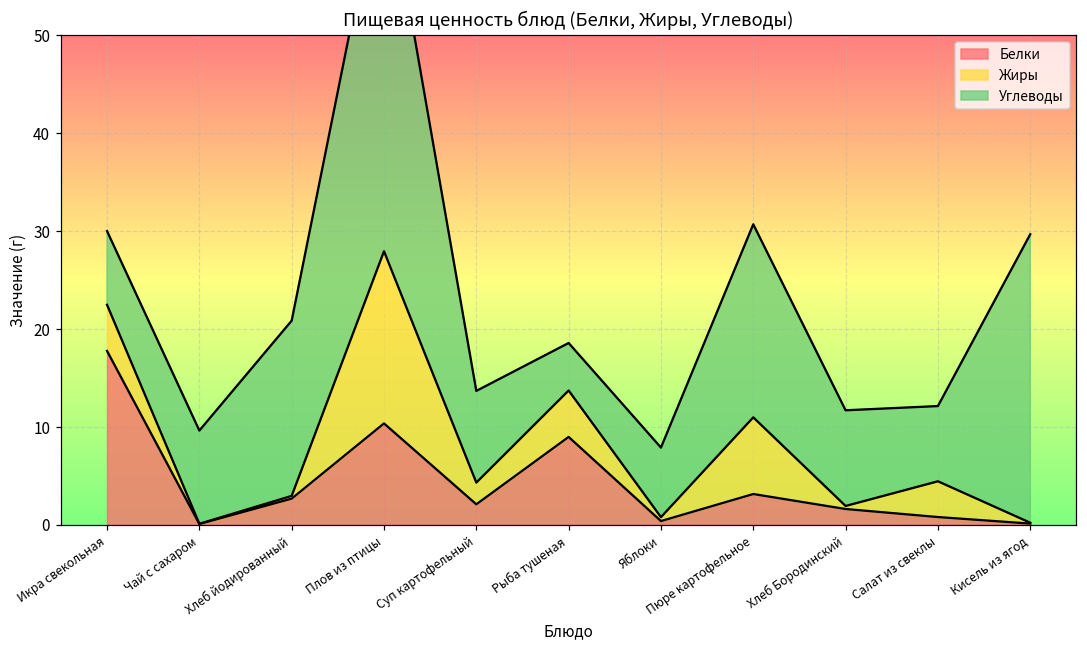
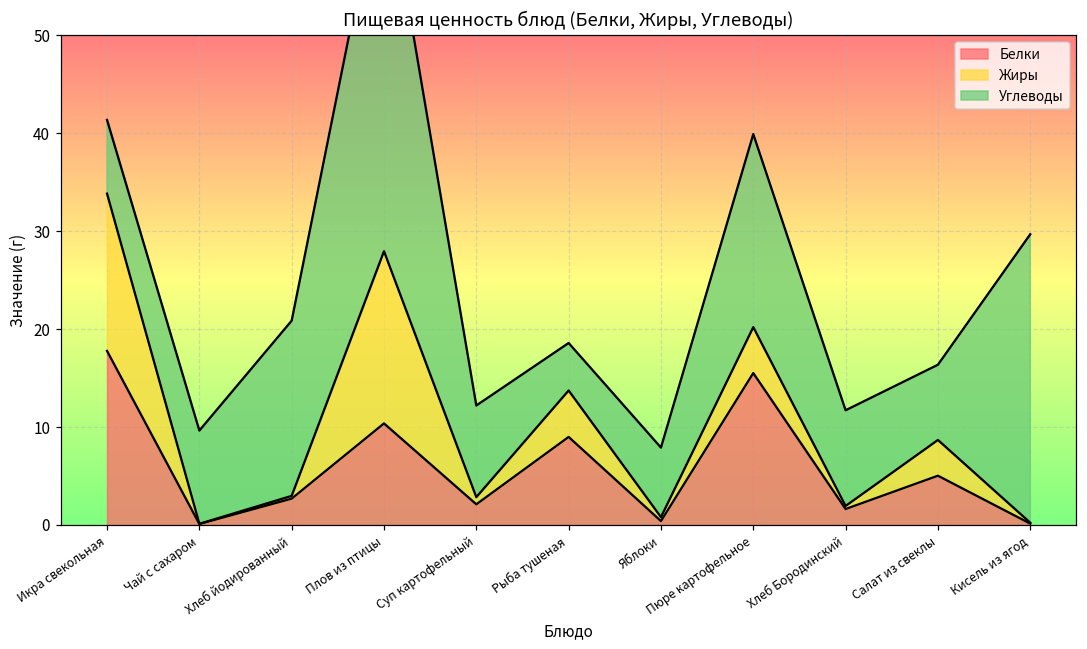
Жиры, Икра свекольная: 5 -> 16
Жиры, Суп картофельный: 2 -> 1
Белки, Пюре картофельное: 3 -> 16
Жиры, Пюре картофельное: 8 -> 5
Белки, Салат из свеклы: 1 -> 5
